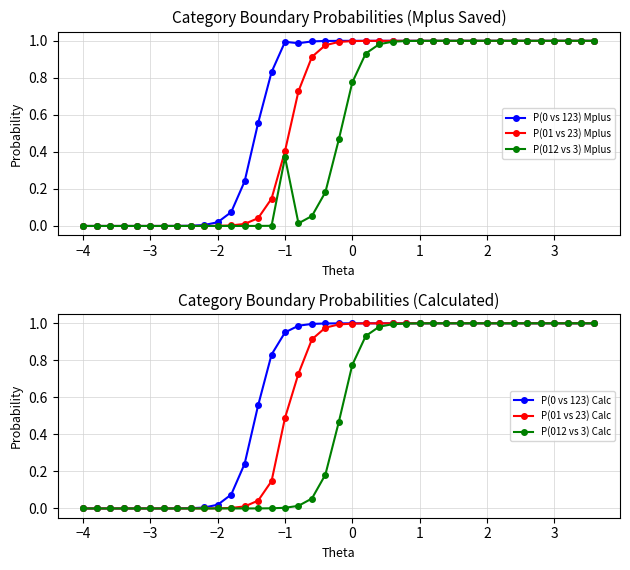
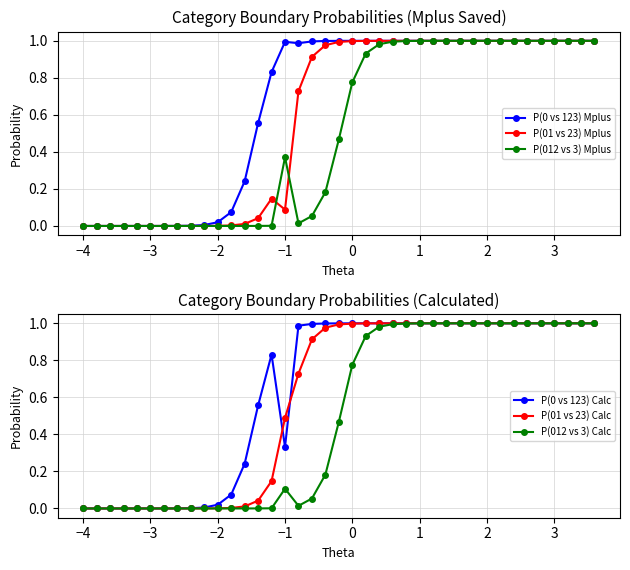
Category Boundary Probabilities (Mplus Saved), P(01 vs 23) Mplus, −1: 0.40 -> 0.09
Category Boundary Probabilities (Calculated), P(0 vs 123) Calc, −1: 0.95 -> 0.33
Category Boundary Probabilities (Calculated), P(012 vs 3) Calc, −1: 0.00 -> 0.11
